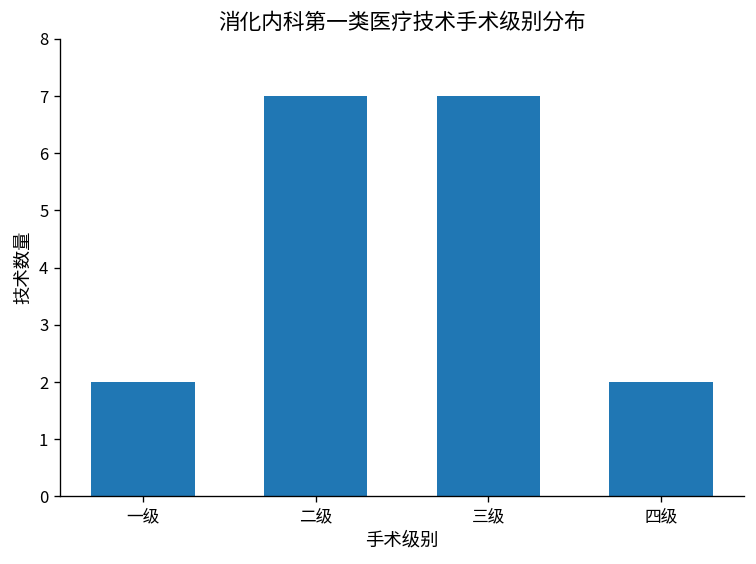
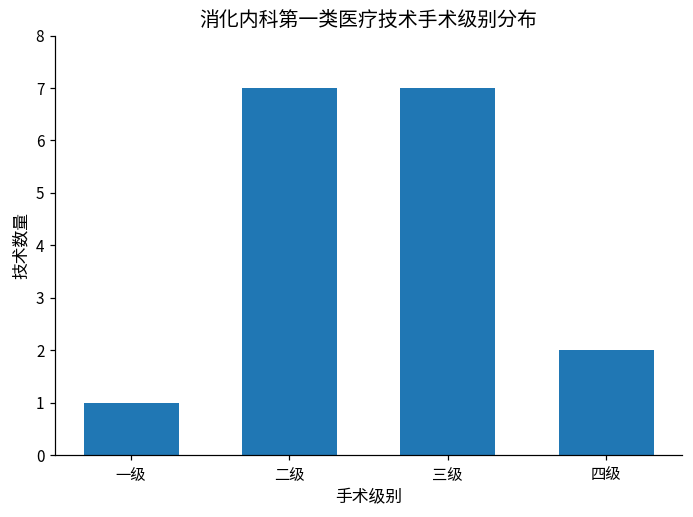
一级: 2 -> 1
